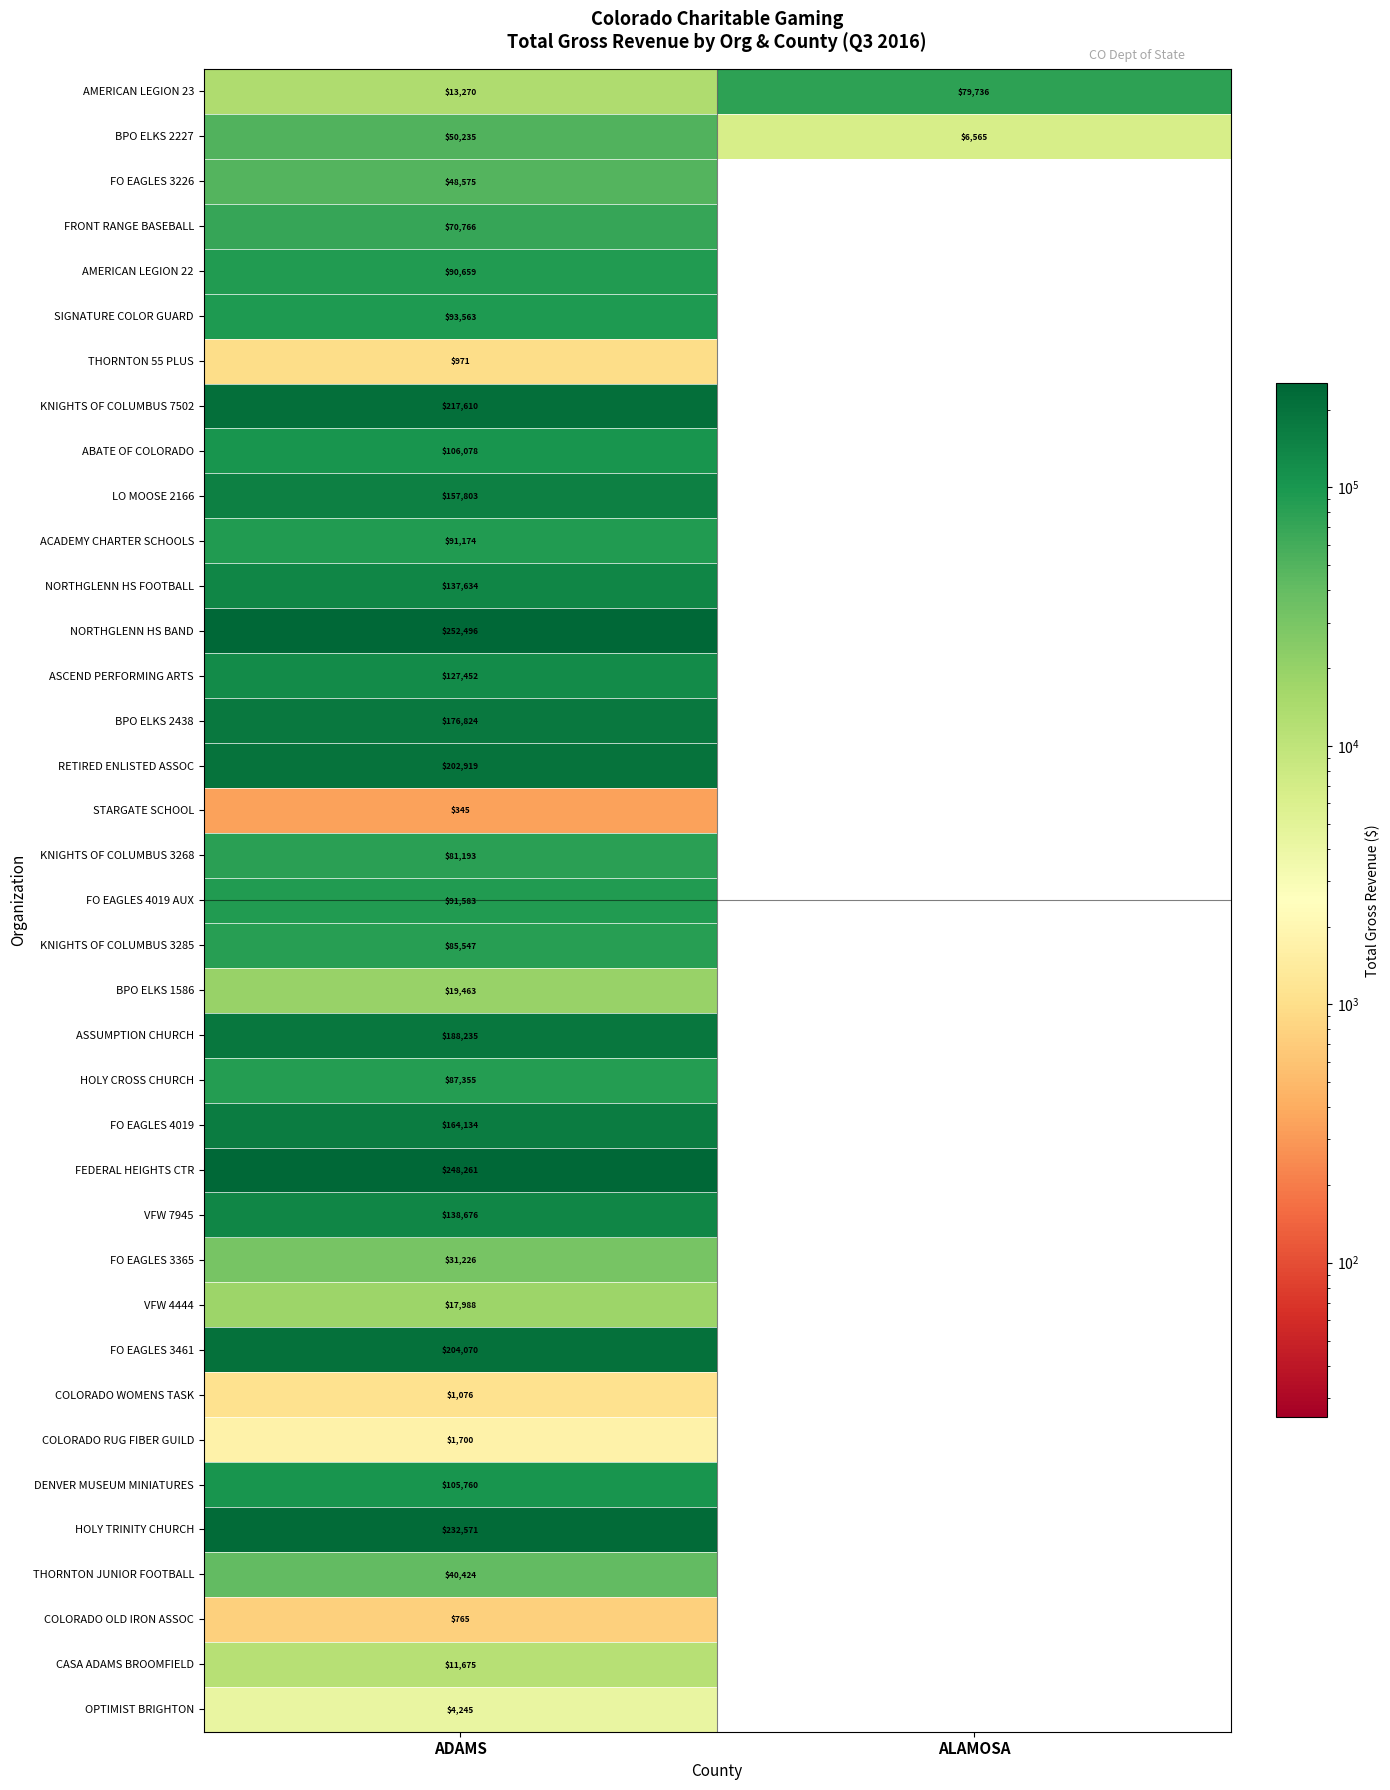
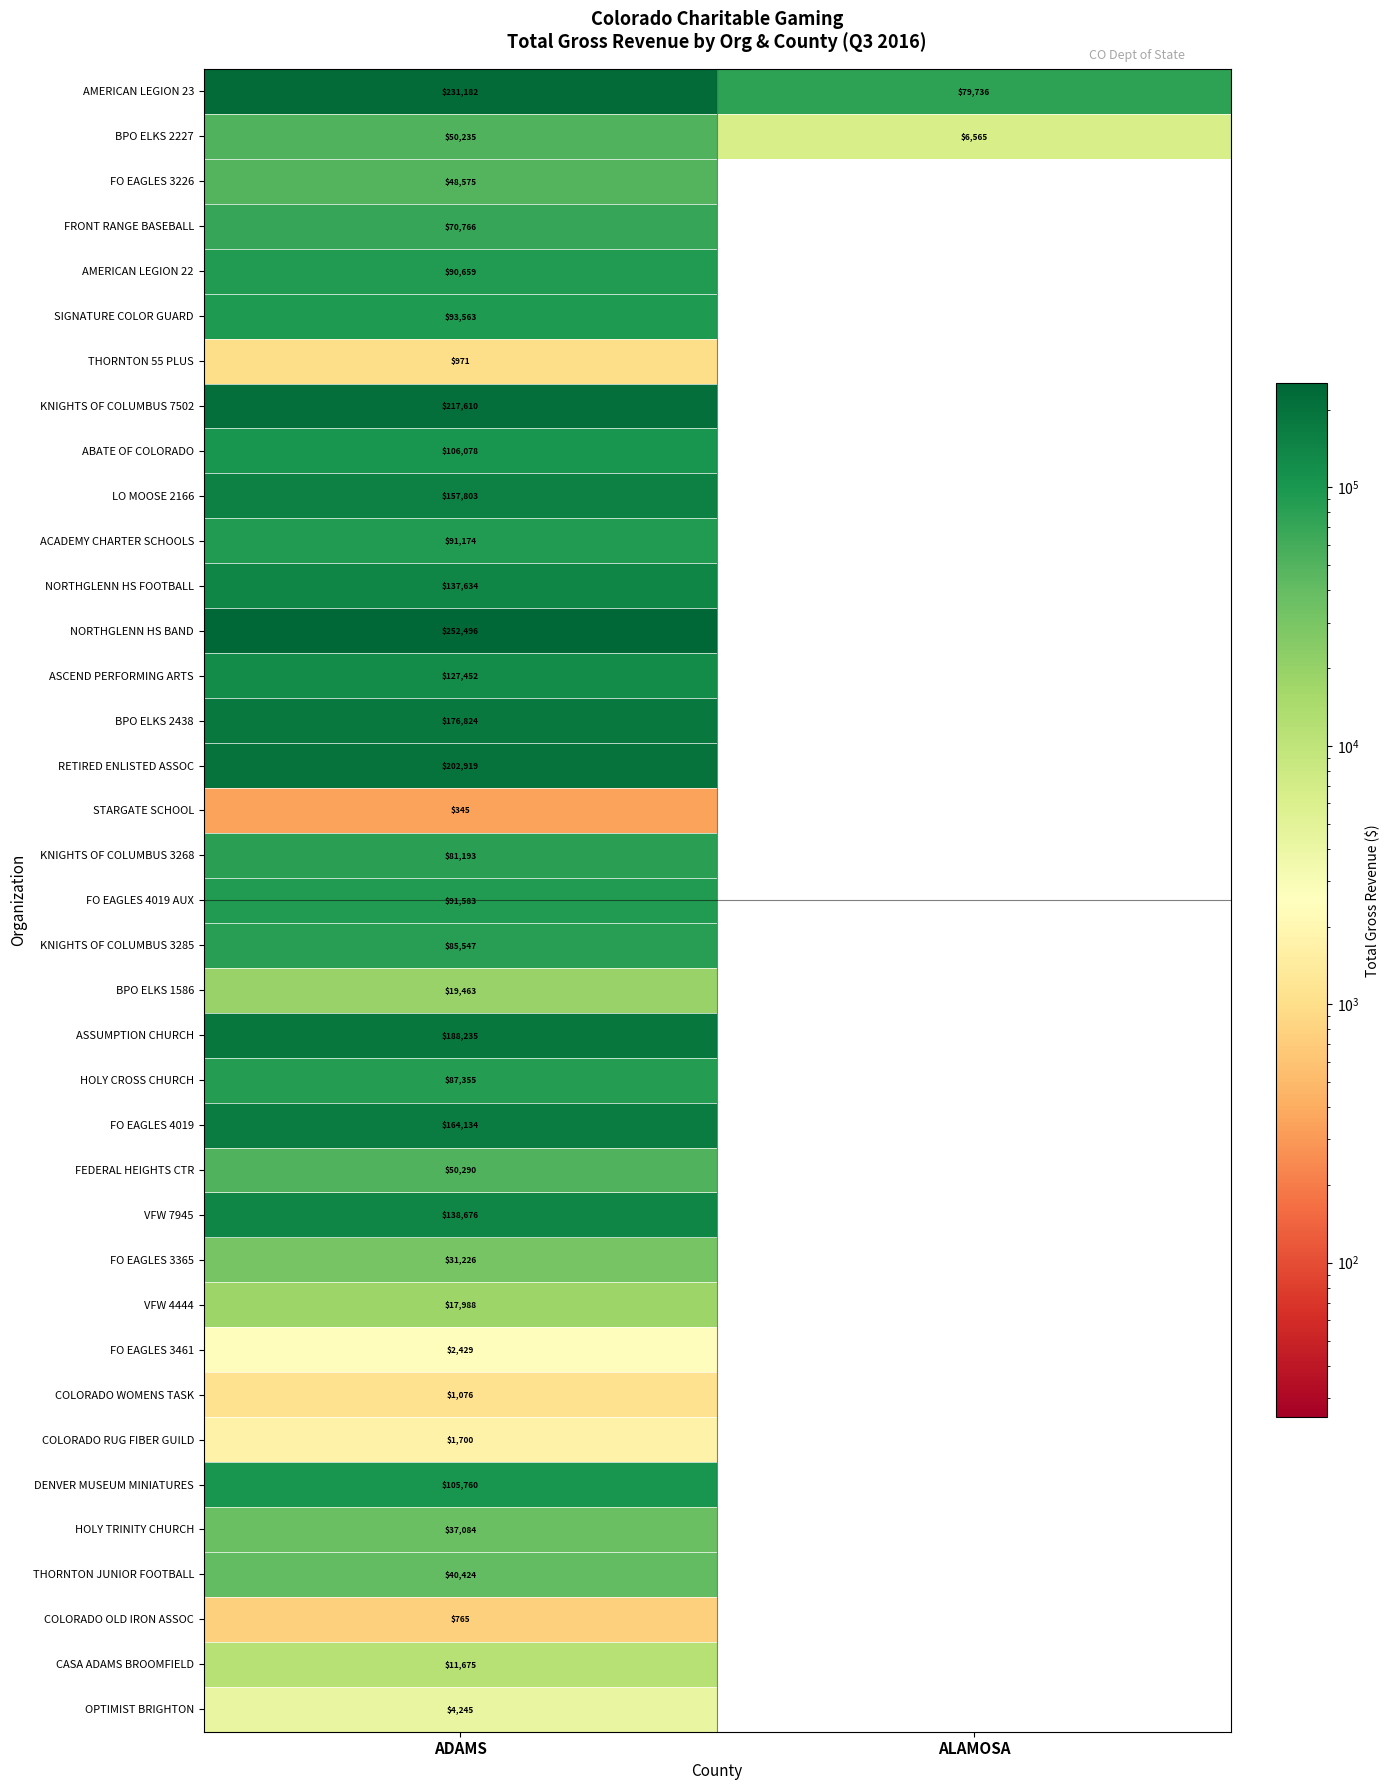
AMERICAN LEGION 23, ADAMS: $13,270 -> $231,182
FEDERAL HEIGHTS CTR, ADAMS: $248,261 -> $50,290
FO EAGLES 3461, ADAMS: $204,070 -> $2,429
HOLY TRINITY CHURCH, ADAMS: $232,571 -> $37,084
